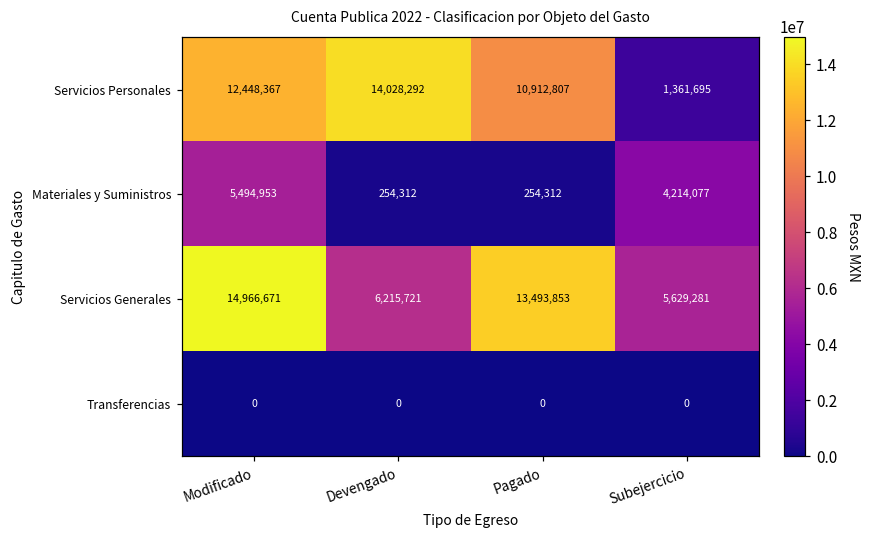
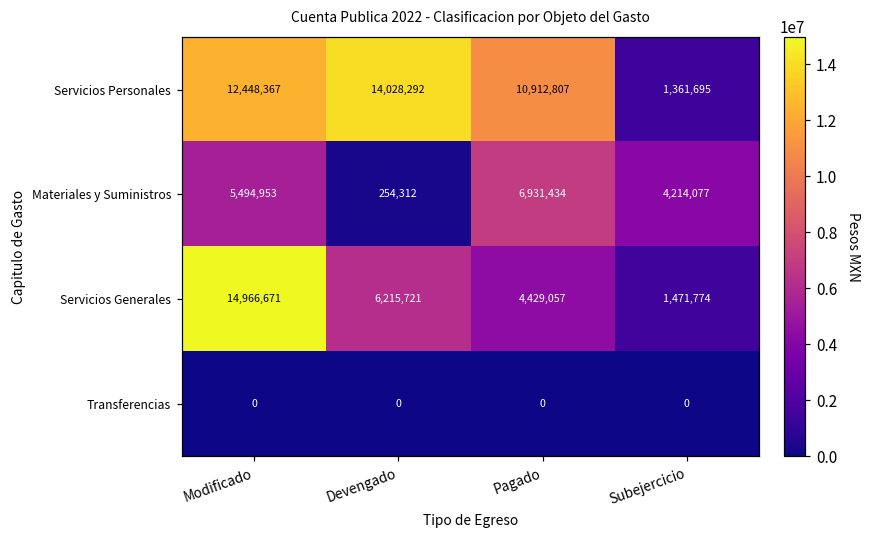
Materiales y Suministros, Pagado: 254,312 -> 6,931,434
Servicios Generales, Pagado: 13,493,853 -> 4,429,057
Servicios Generales, Subejercicio: 5,629,281 -> 1,471,774
